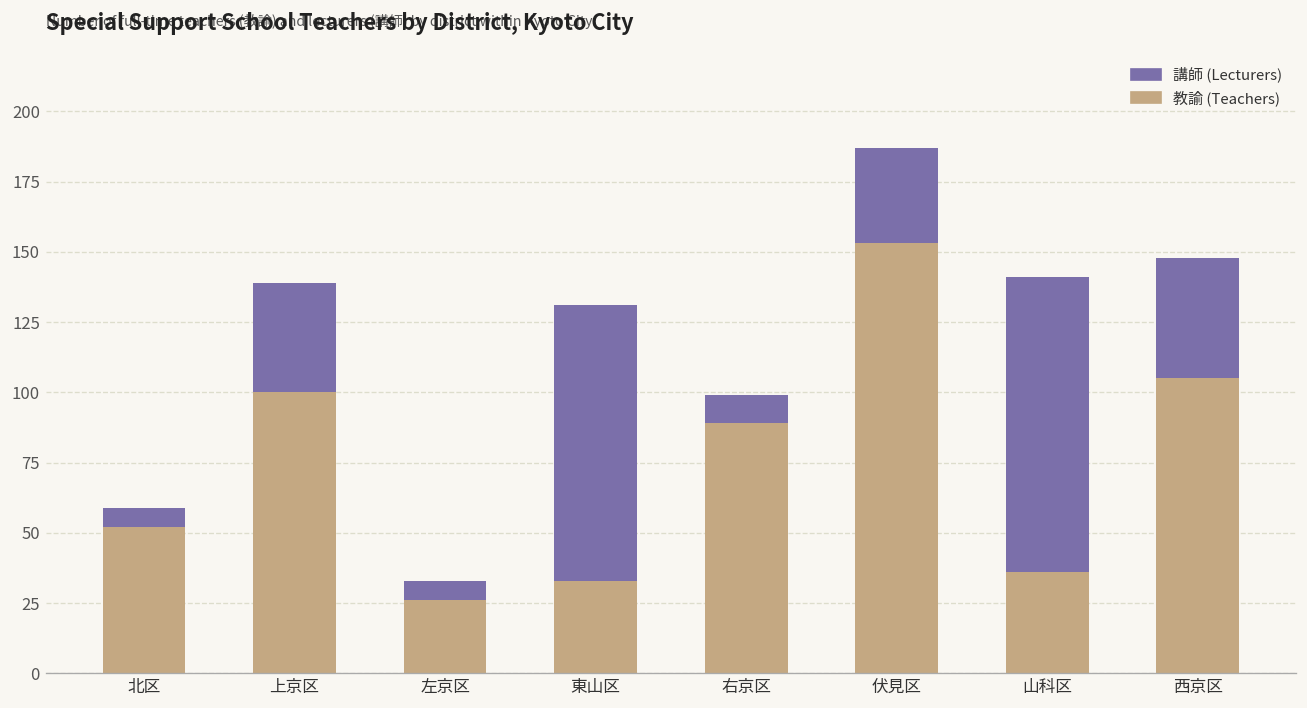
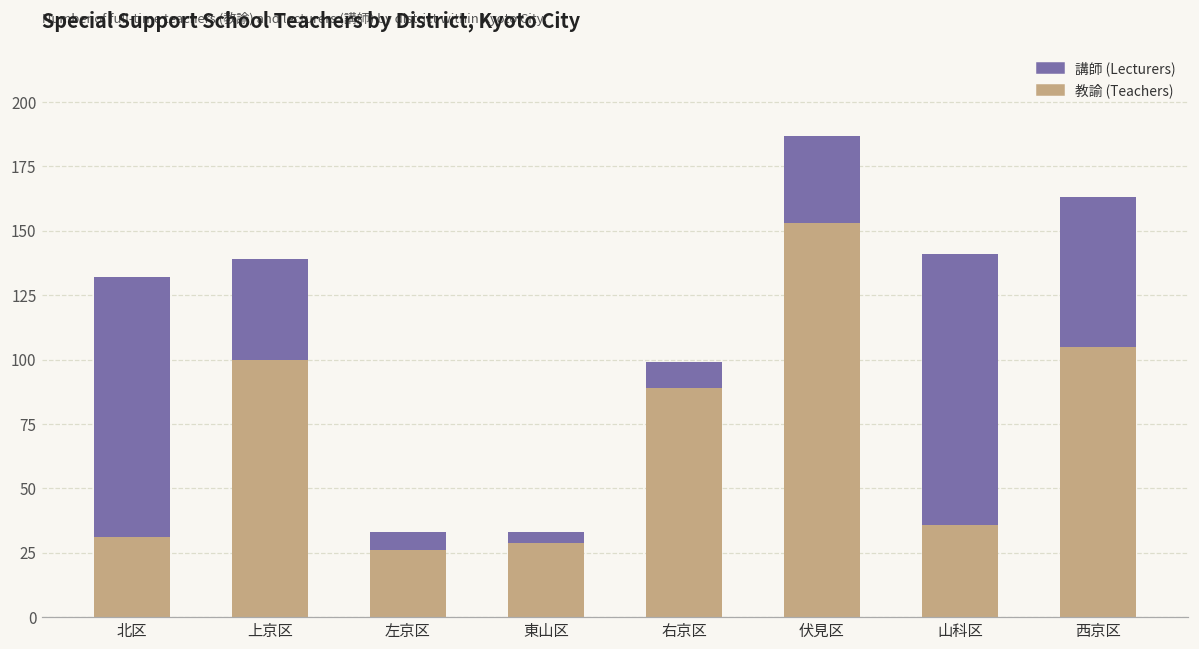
教諭 (Teachers), 北区: 52 -> 31
講師 (Lecturers), 北区: 7 -> 101
教諭 (Teachers), 東山区: 33 -> 29
講師 (Lecturers), 東山区: 98 -> 4
講師 (Lecturers), 西京区: 43 -> 58
